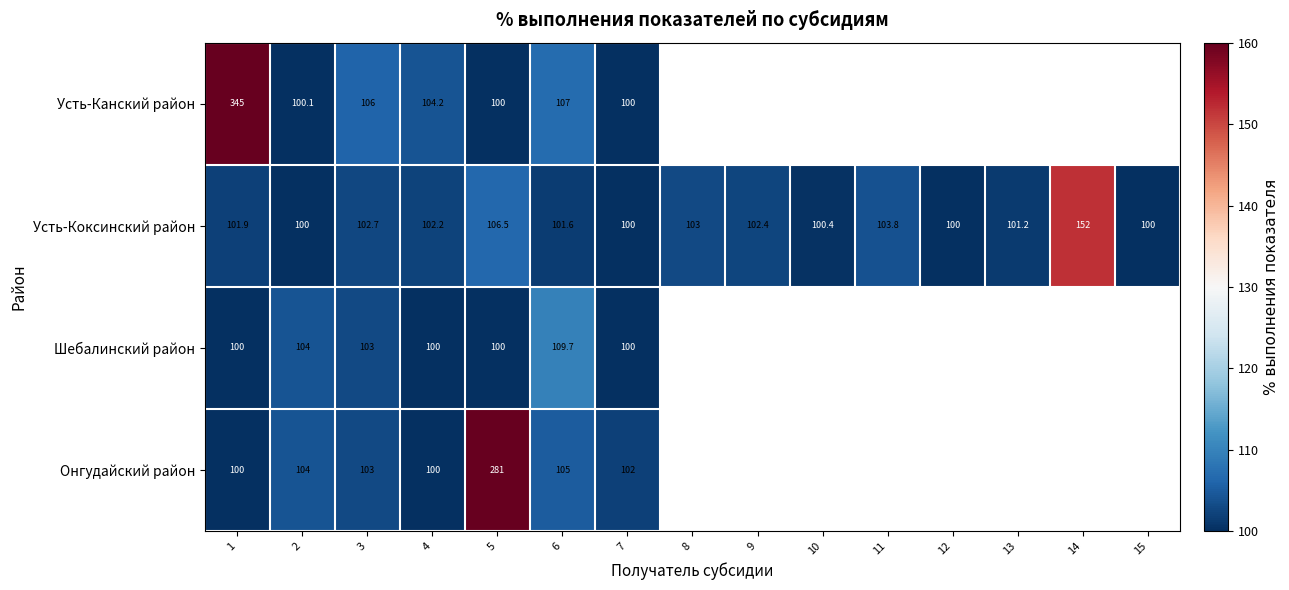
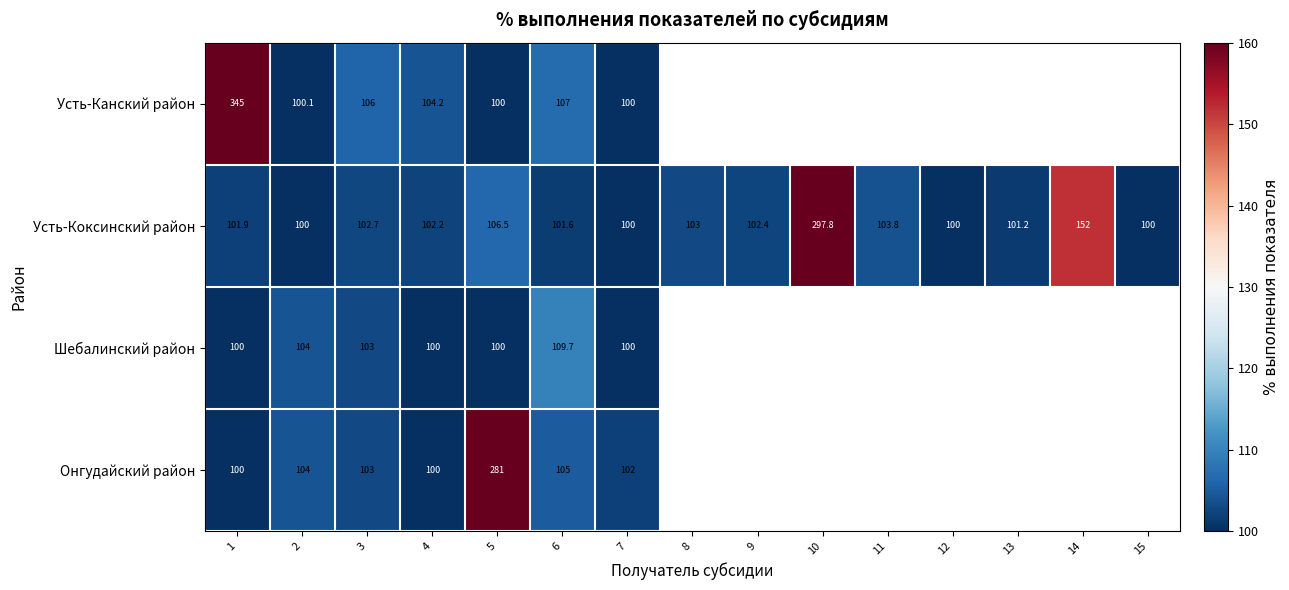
Усть-Коксинский район, 10: 100.4 -> 297.8
